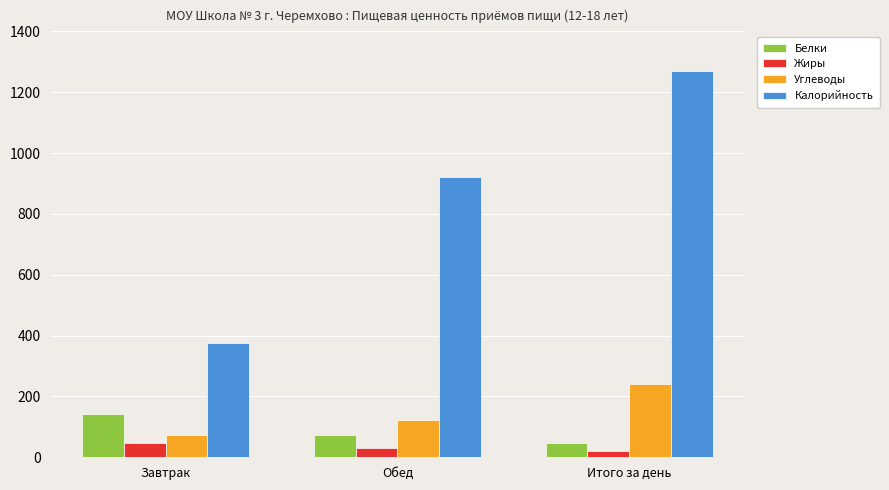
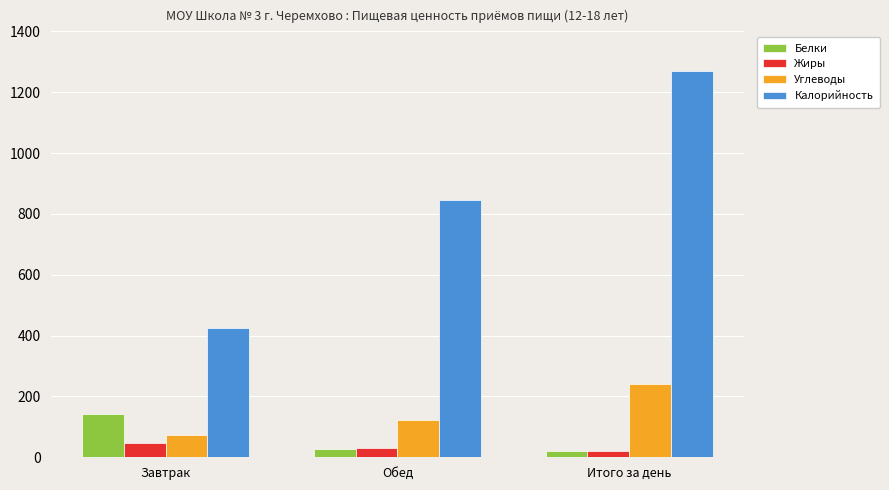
Калорийность, Завтрак: 380 -> 420
Белки, Обед: 70 -> 30
Калорийность, Обед: 920 -> 840
Белки, Итого за день: 50 -> 20
